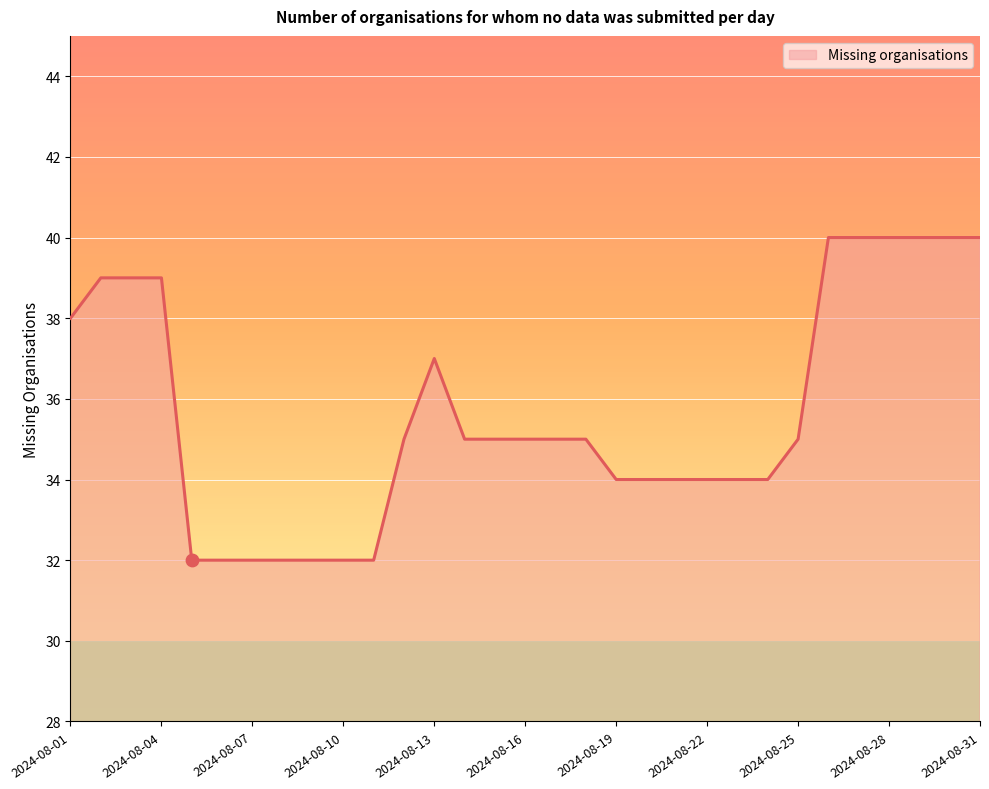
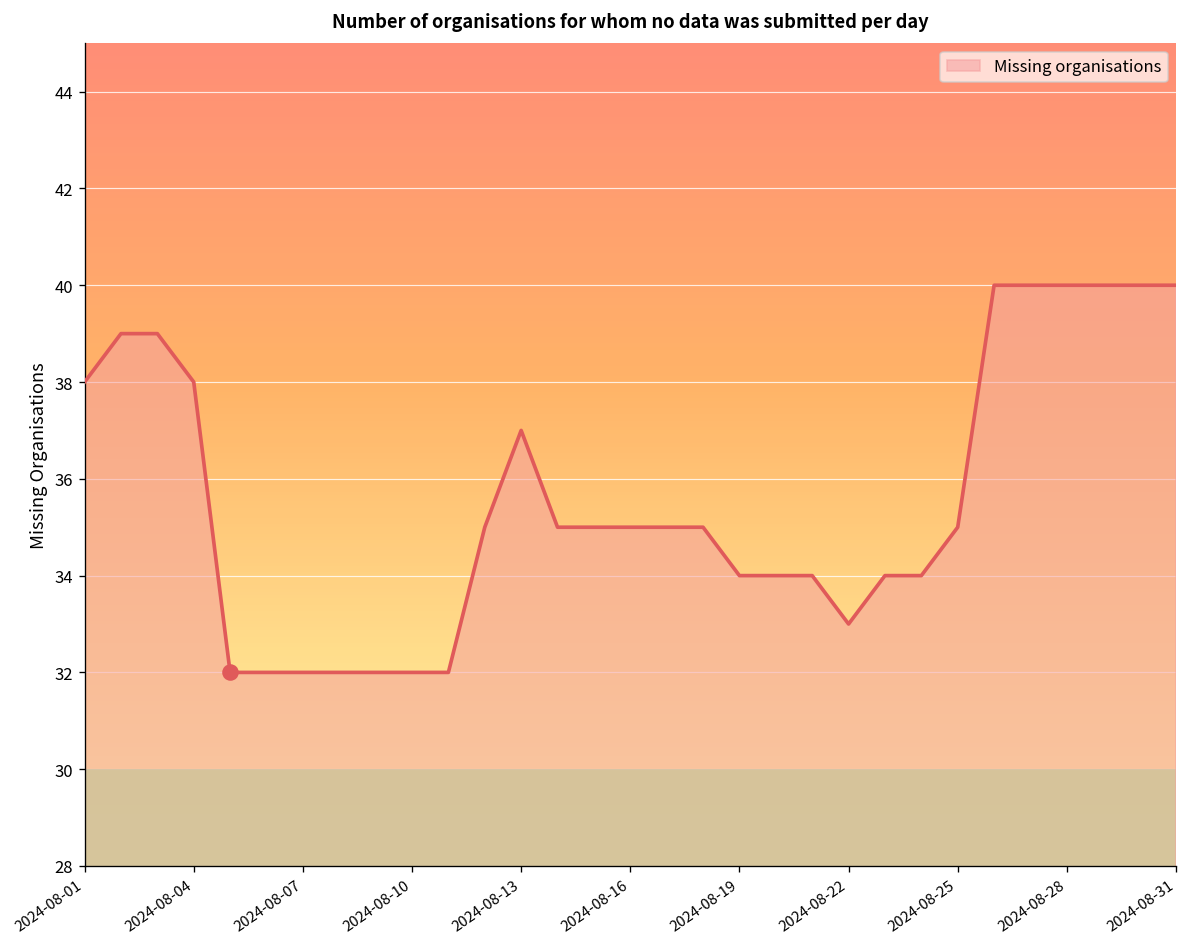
Missing organisations, 2024-08-04: 39 -> 38
Missing organisations, 2024-08-22: 34 -> 33
